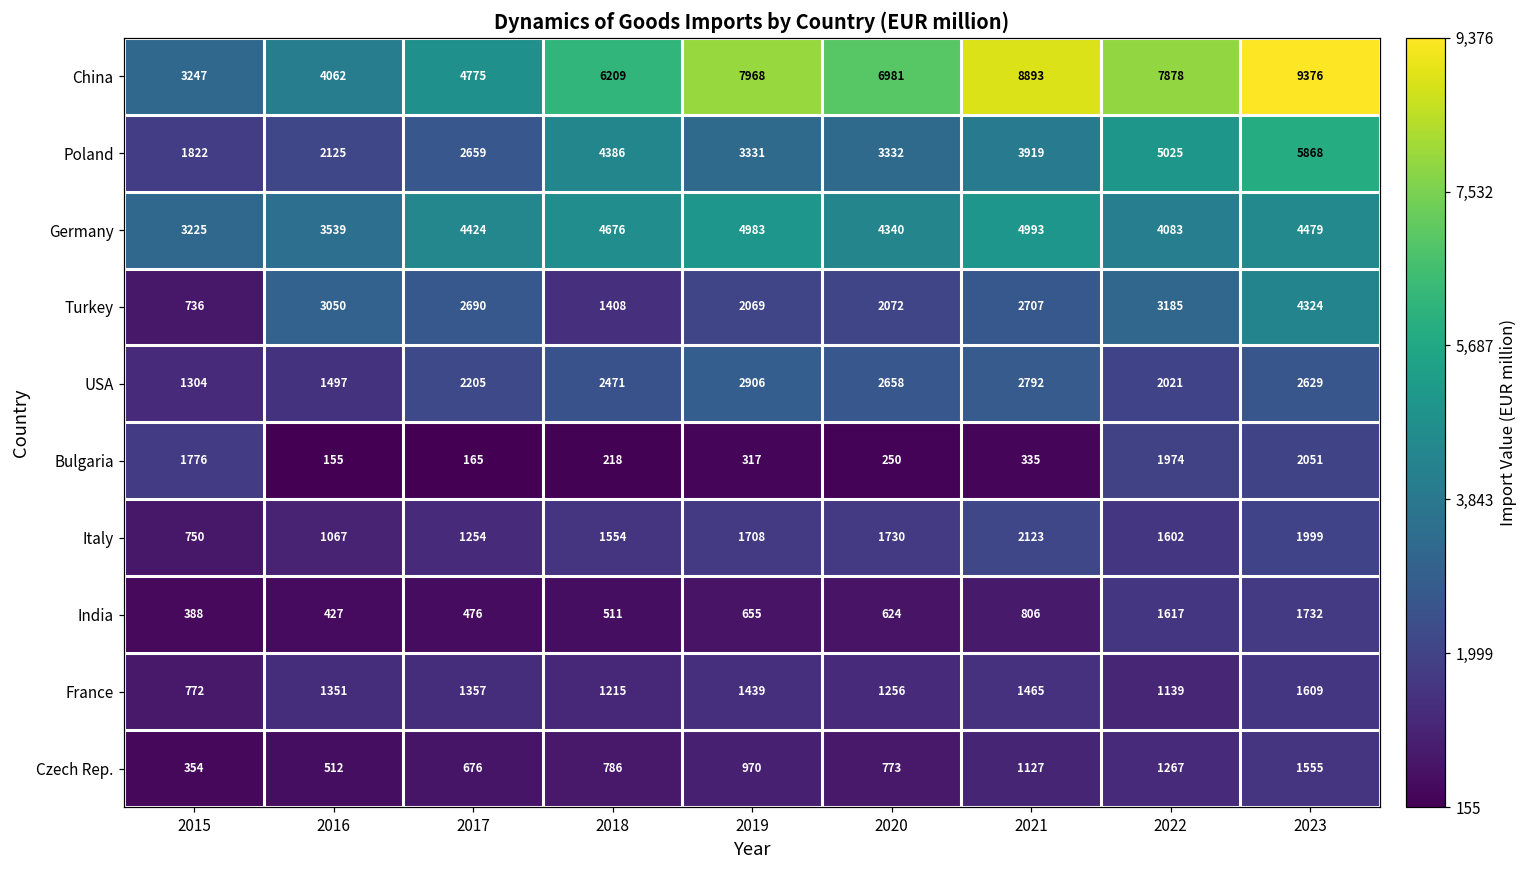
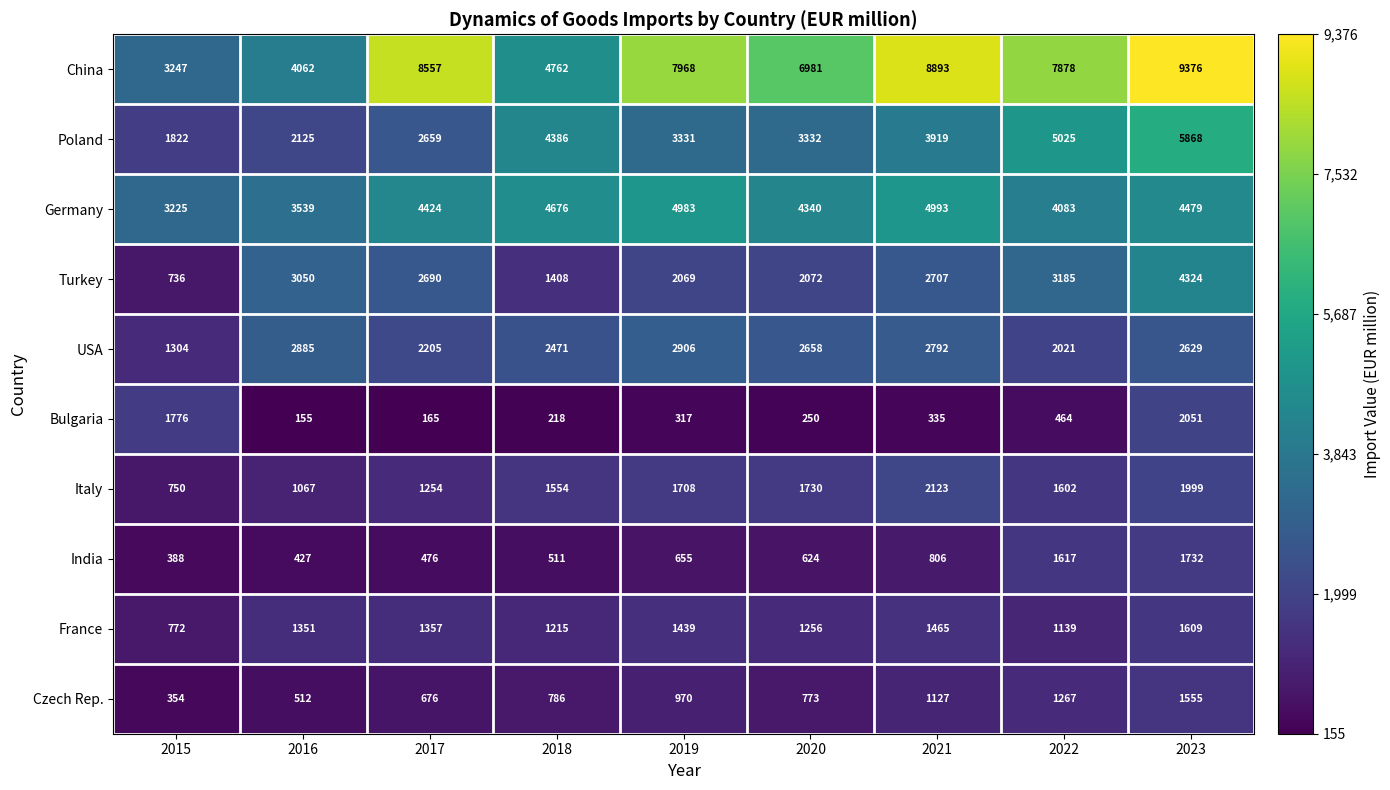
China, 2017: 4775 -> 8557
China, 2018: 6209 -> 4762
USA, 2016: 1497 -> 2885
Bulgaria, 2022: 1974 -> 464
